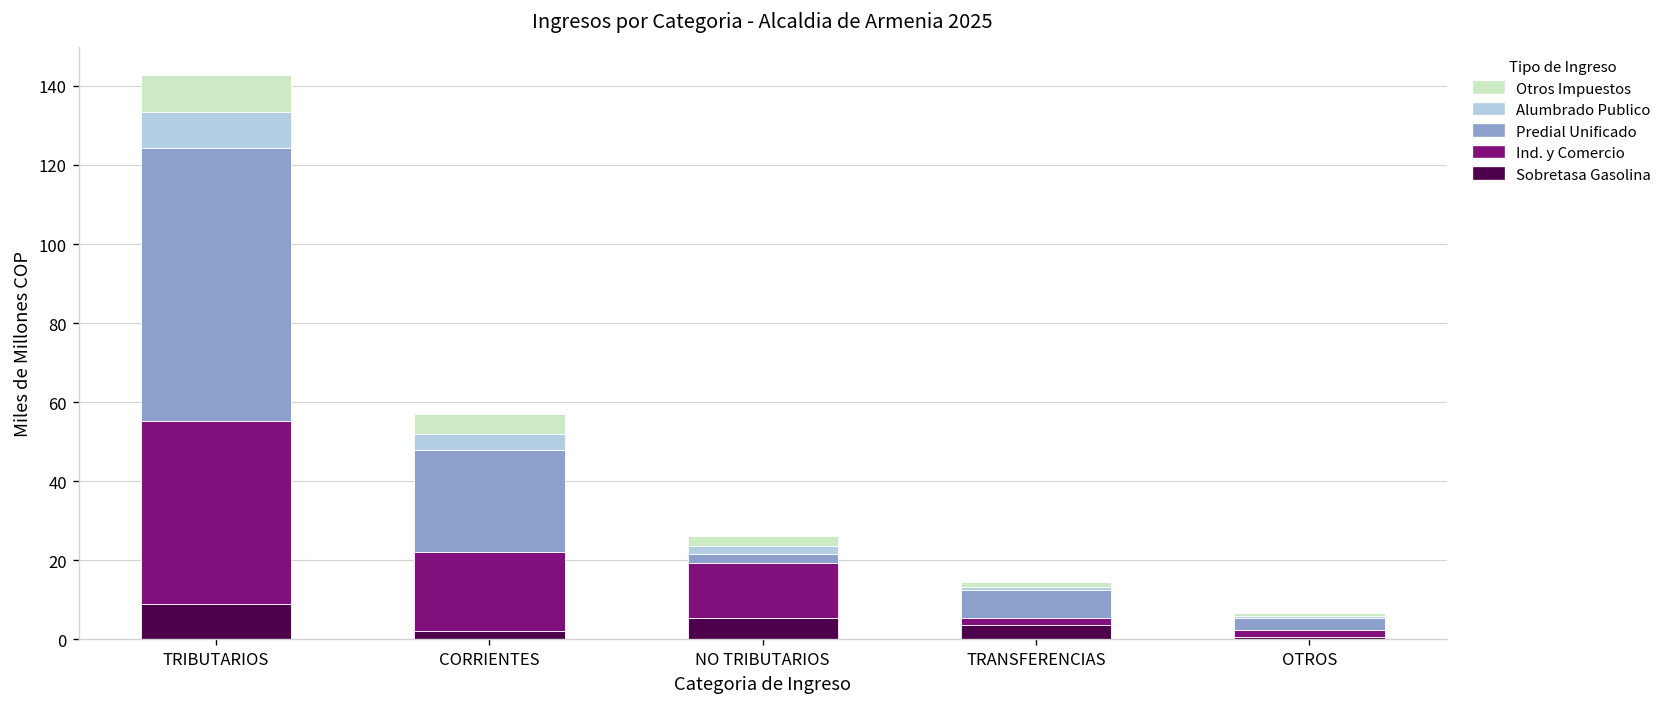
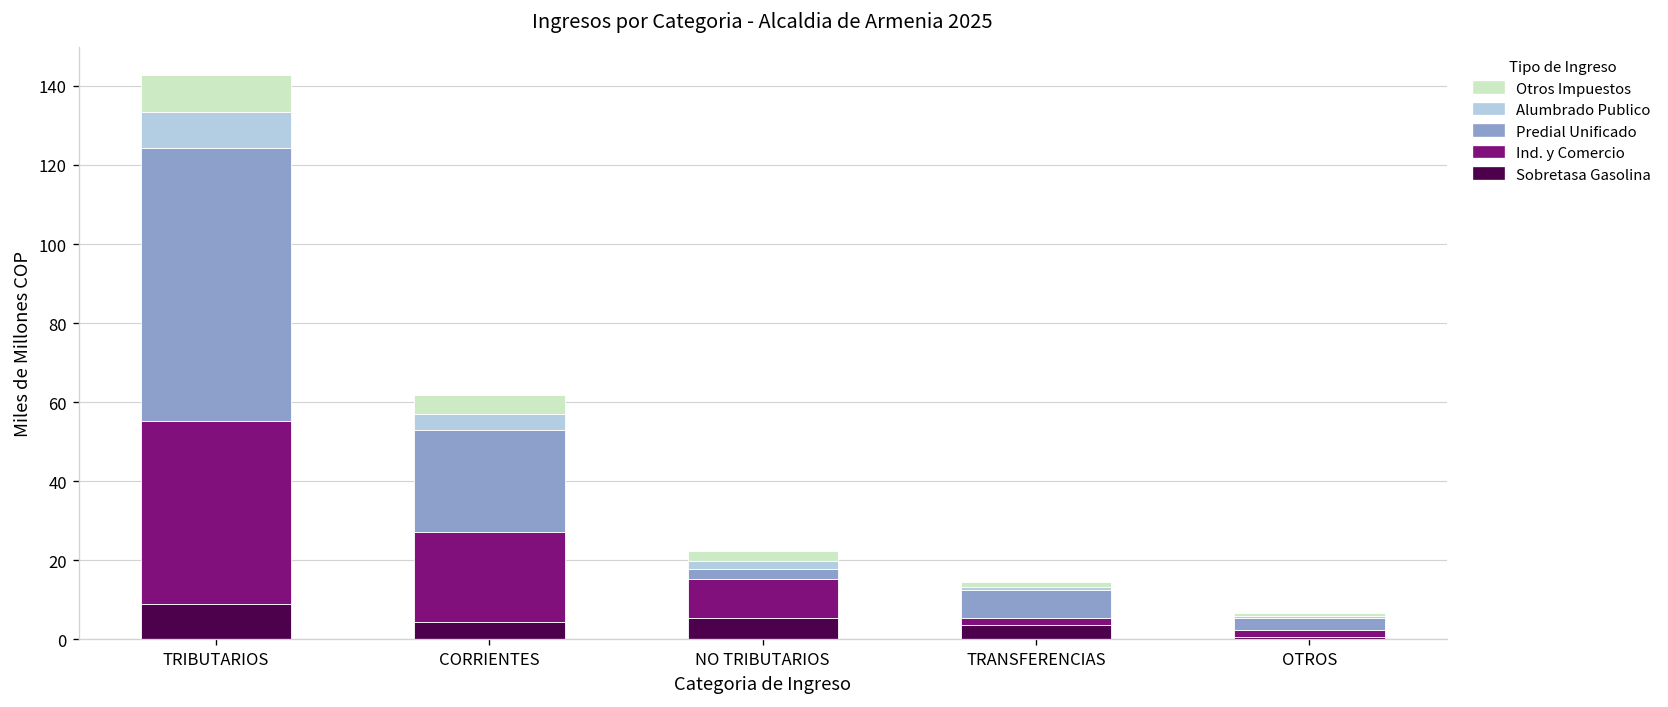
Sobretasa Gasolina, CORRIENTES: 2 -> 5
Ind. y Comercio, CORRIENTES: 20 -> 23
Ind. y Comercio, NO TRIBUTARIOS: 14 -> 10
